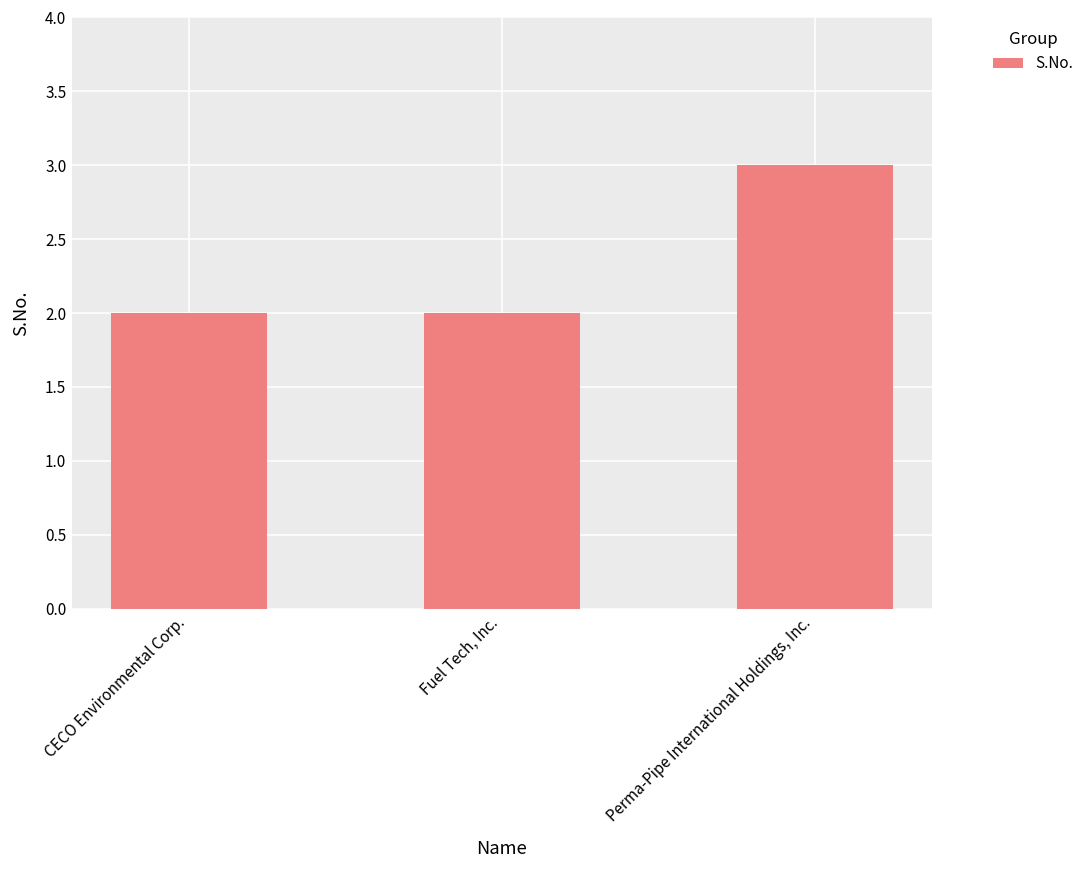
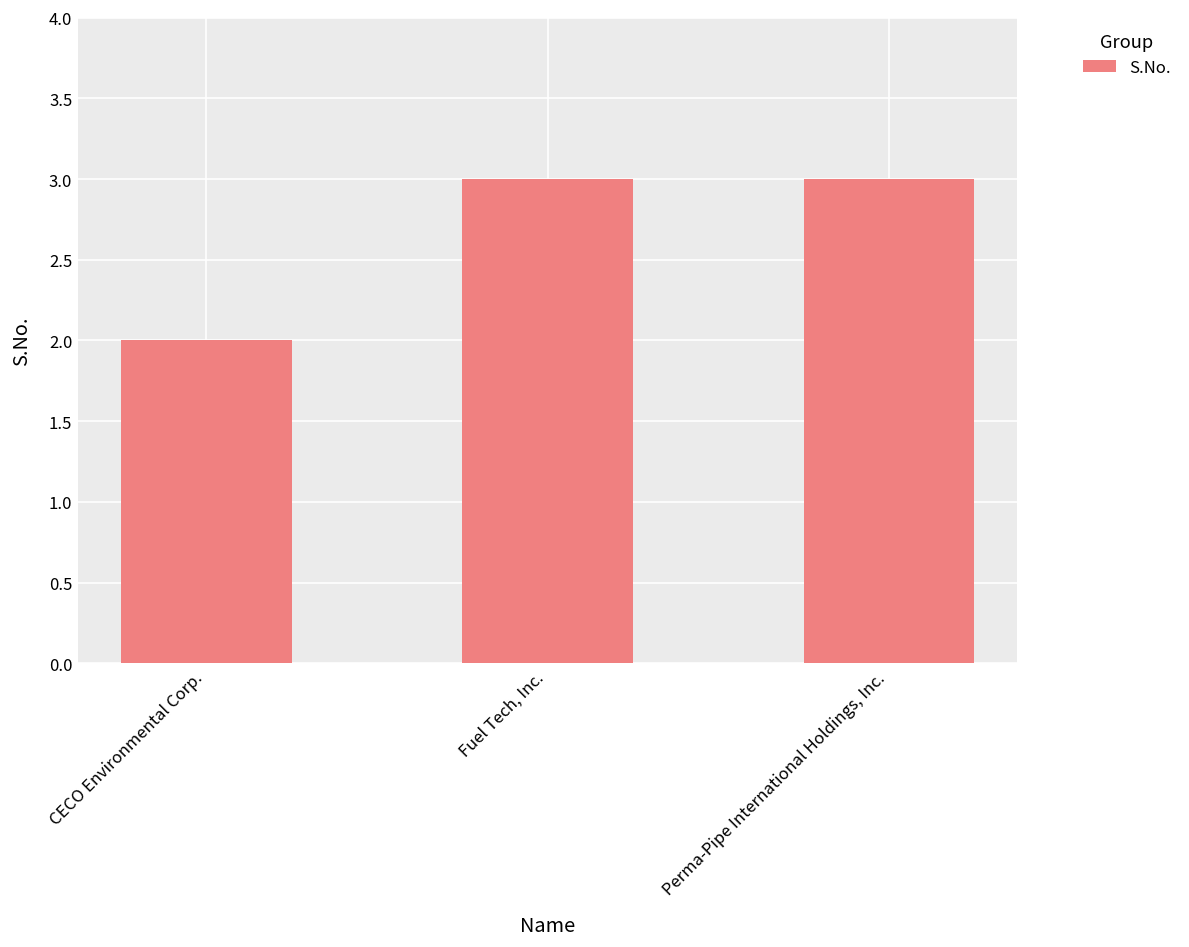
Fuel Tech, Inc.: 2 -> 3
